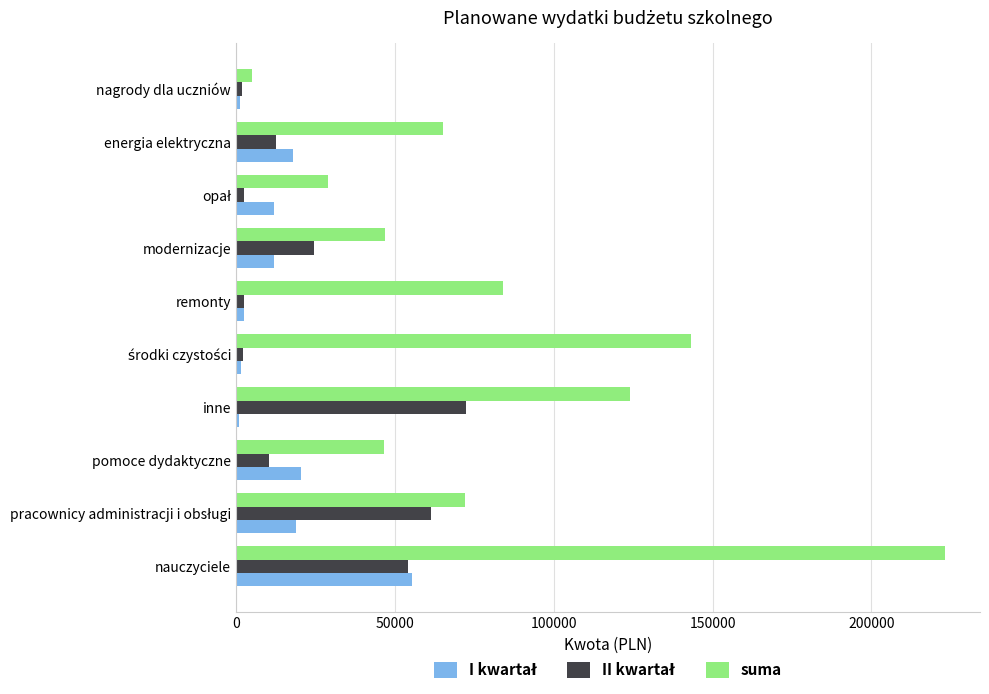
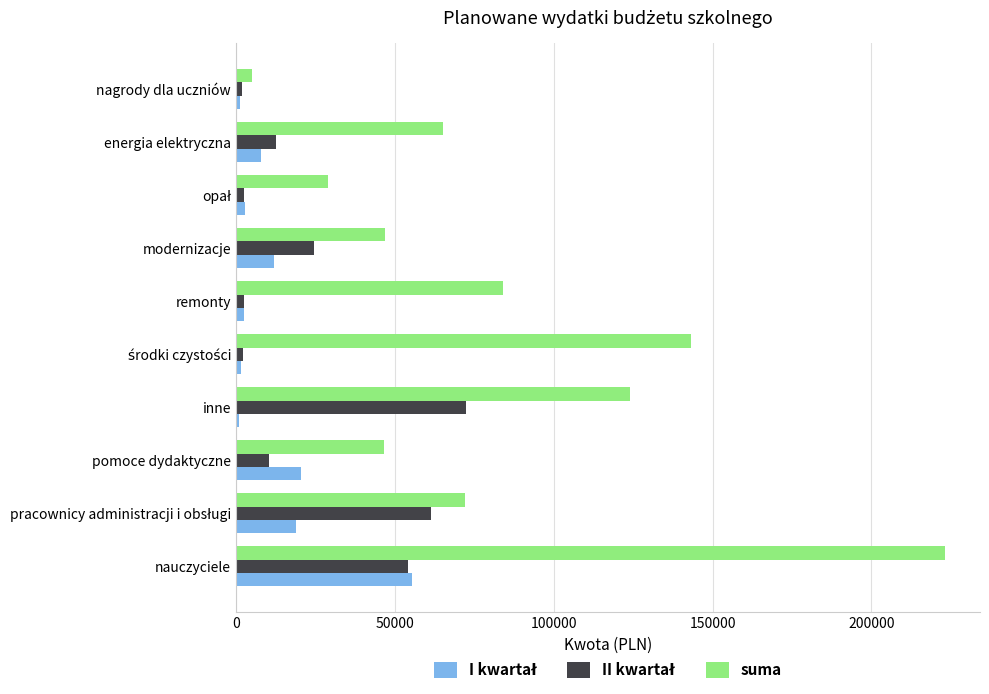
I kwartał, energia elektryczna: 18000 -> 8000
I kwartał, opał: 12000 -> 3000
